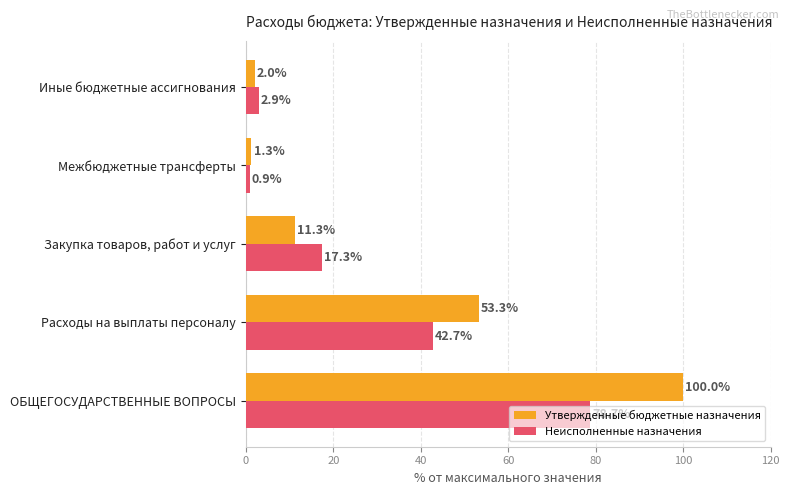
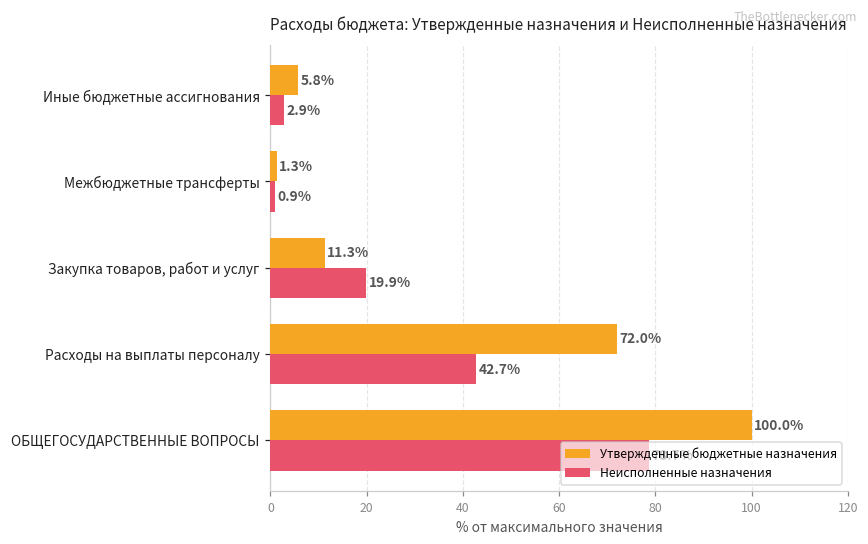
Утвержденные бюджетные назначения, Иные бюджетные ассигнования: 2.0% -> 5.8%
Неисполненные назначения, Закупка товаров, работ и услуг: 17.3% -> 19.9%
Утвержденные бюджетные назначения, Расходы на выплаты персоналу: 53.3% -> 72.0%
